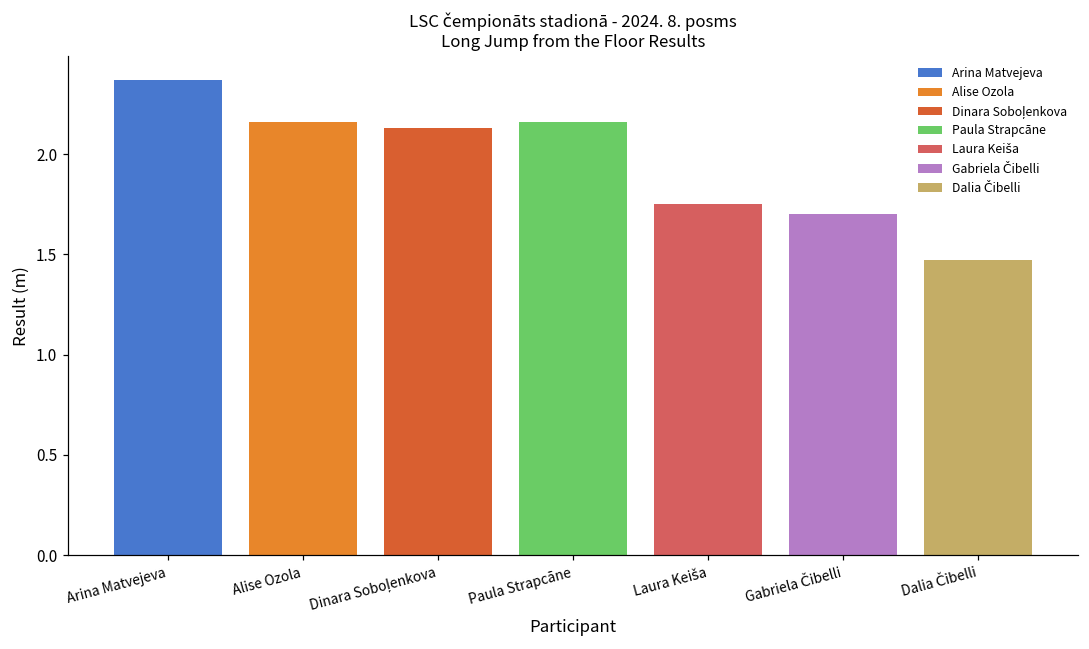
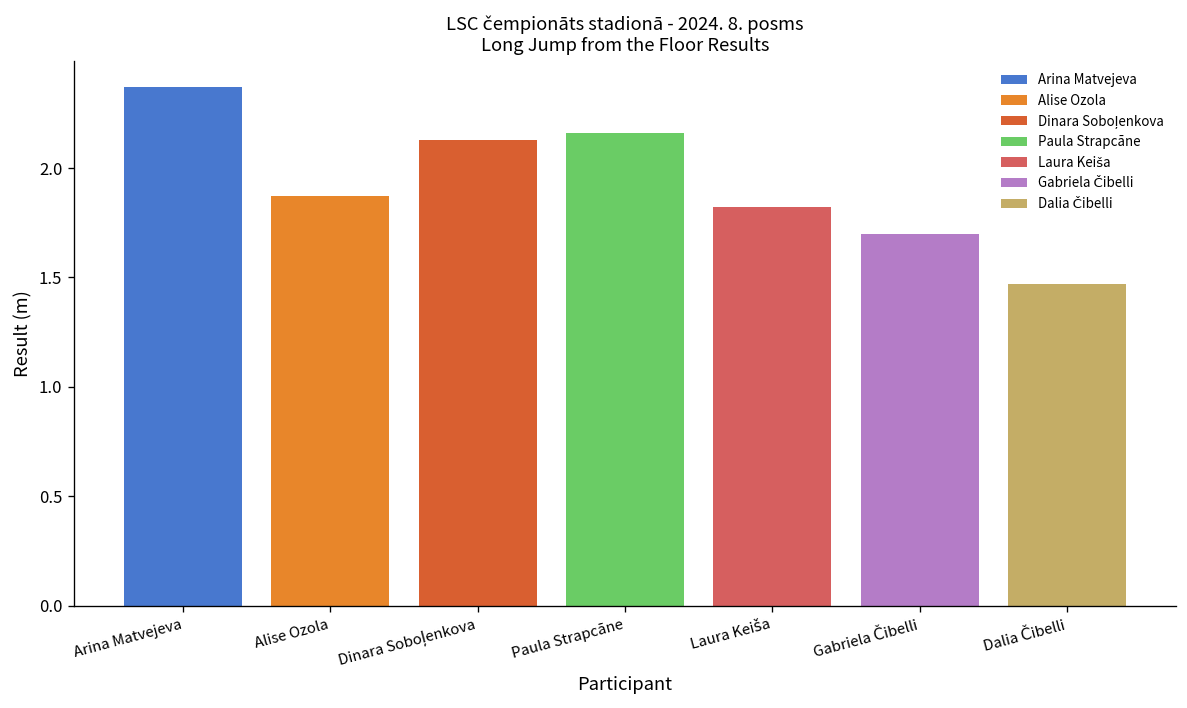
Alise Ozola: 2.16 -> 1.87
Laura Keiša: 1.75 -> 1.82
